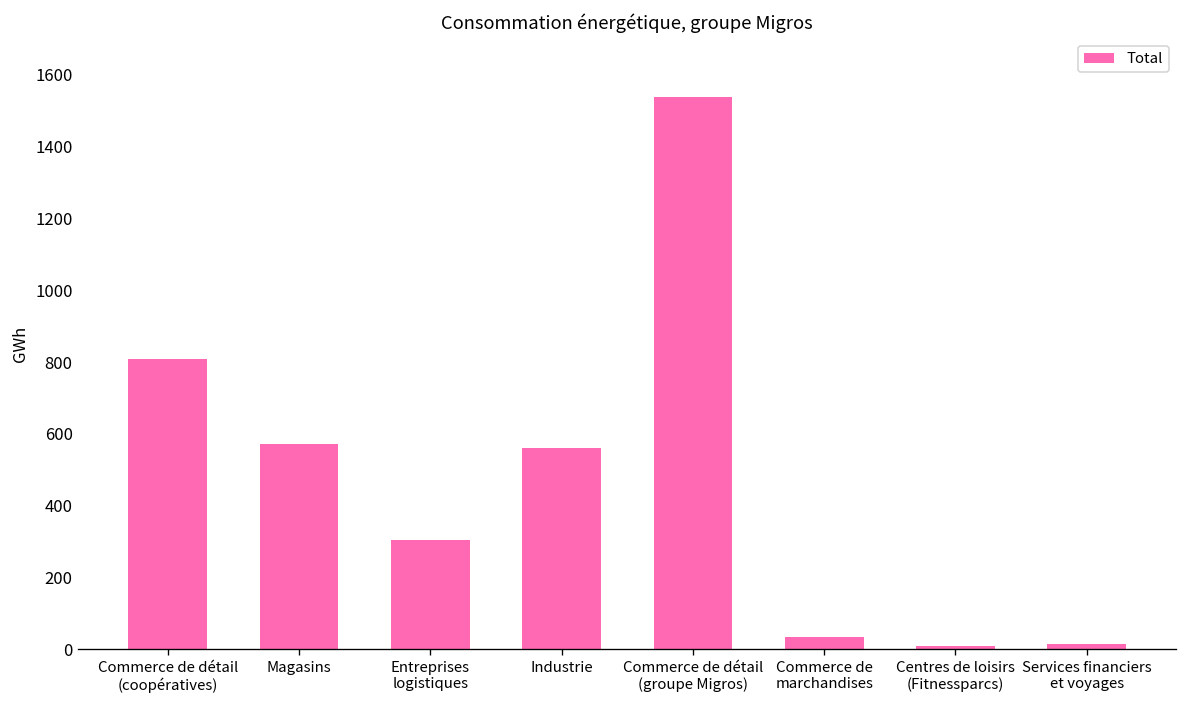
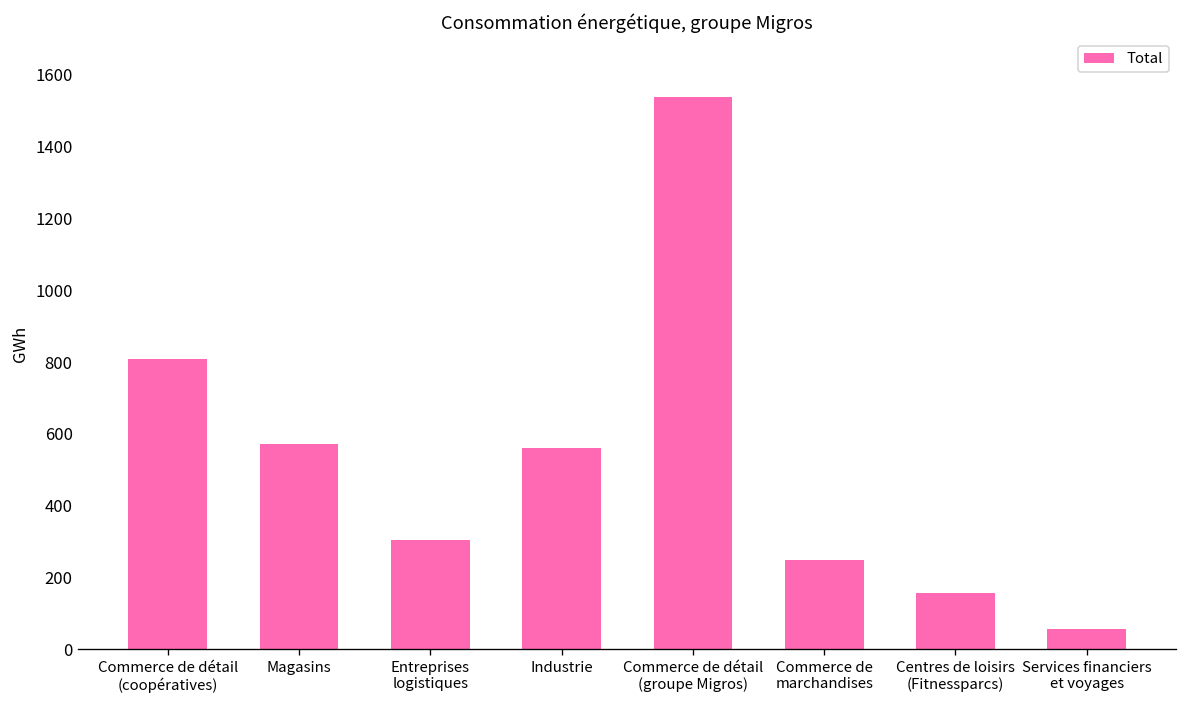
Commerce de marchandises: 30 -> 250
Centres de loisirs (Fitnessparcs): 10 -> 160
Services financiers et voyages: 20 -> 60
